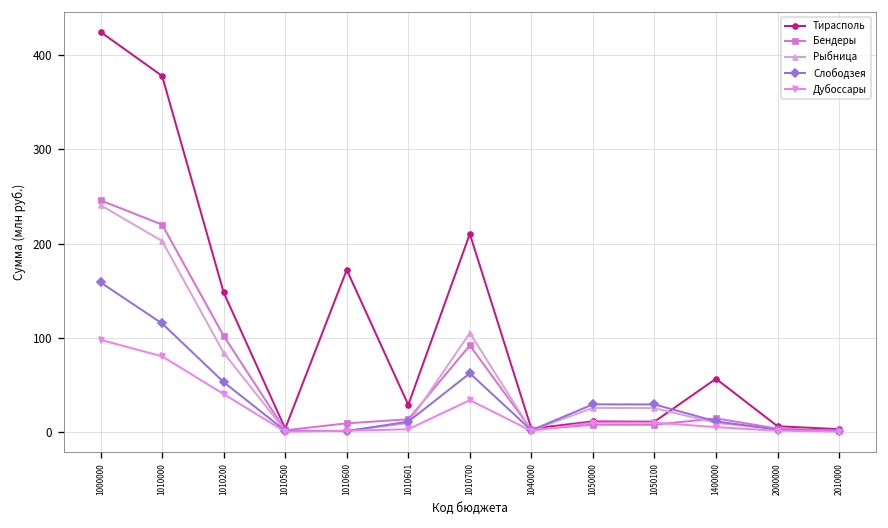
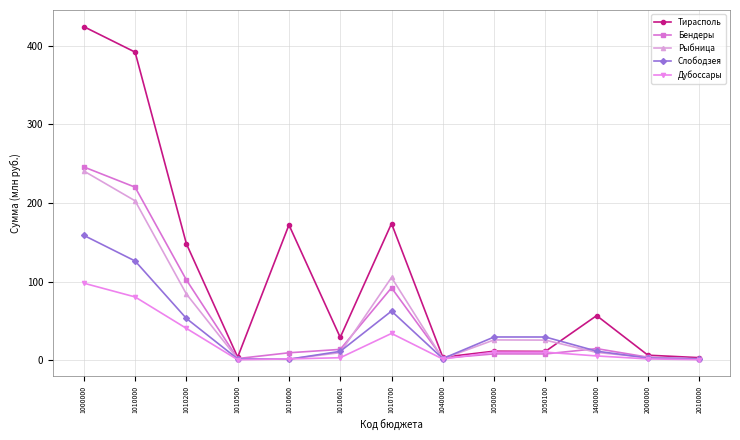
Тирасполь, 1010000: 380 -> 390
Слободзея, 1010000: 120 -> 130
Тирасполь, 1010700: 210 -> 170
